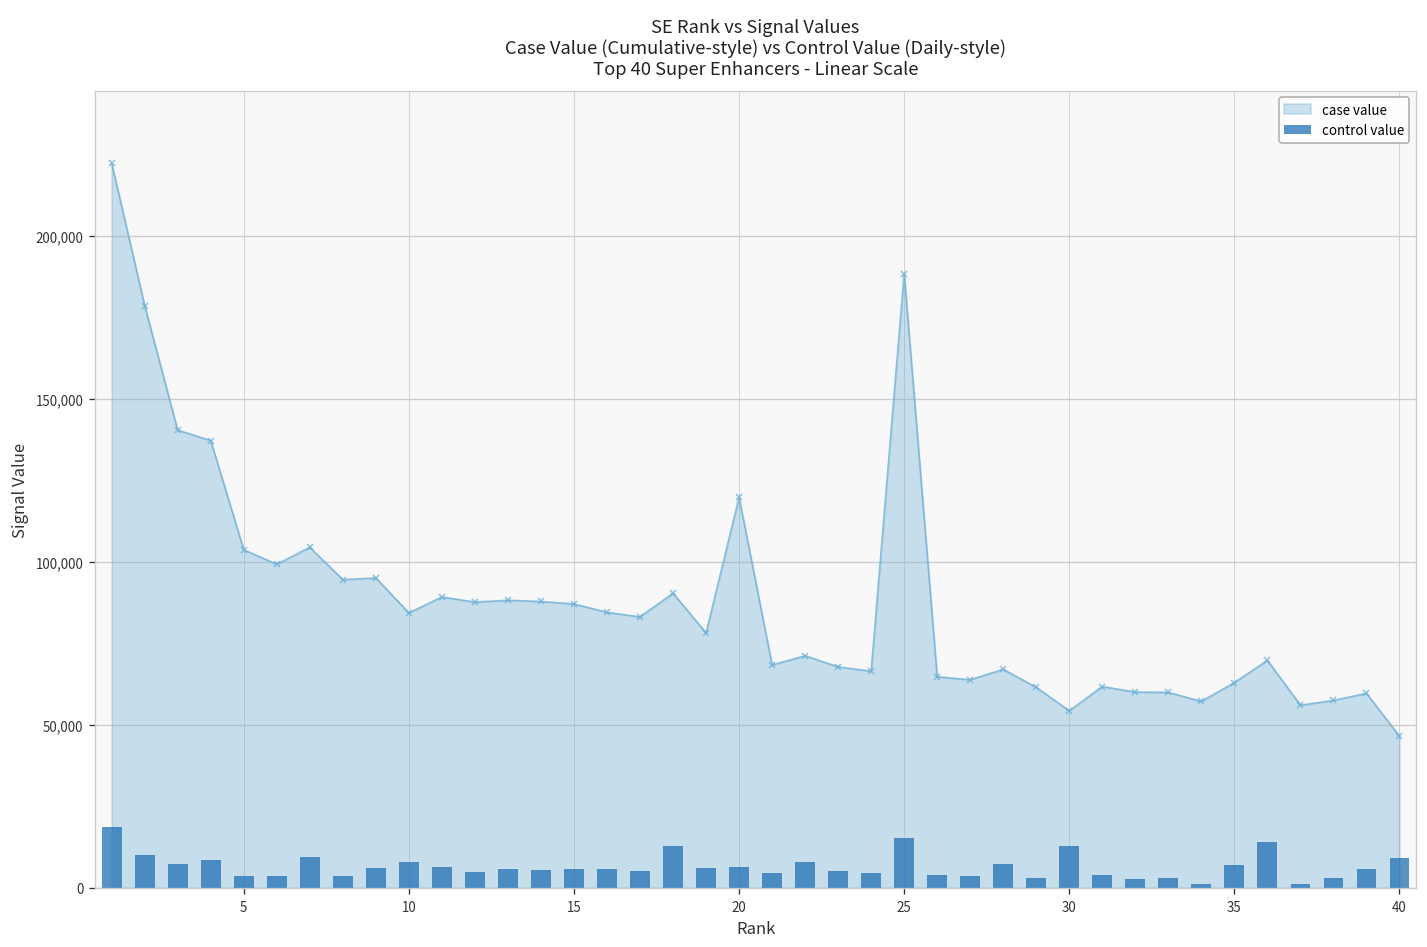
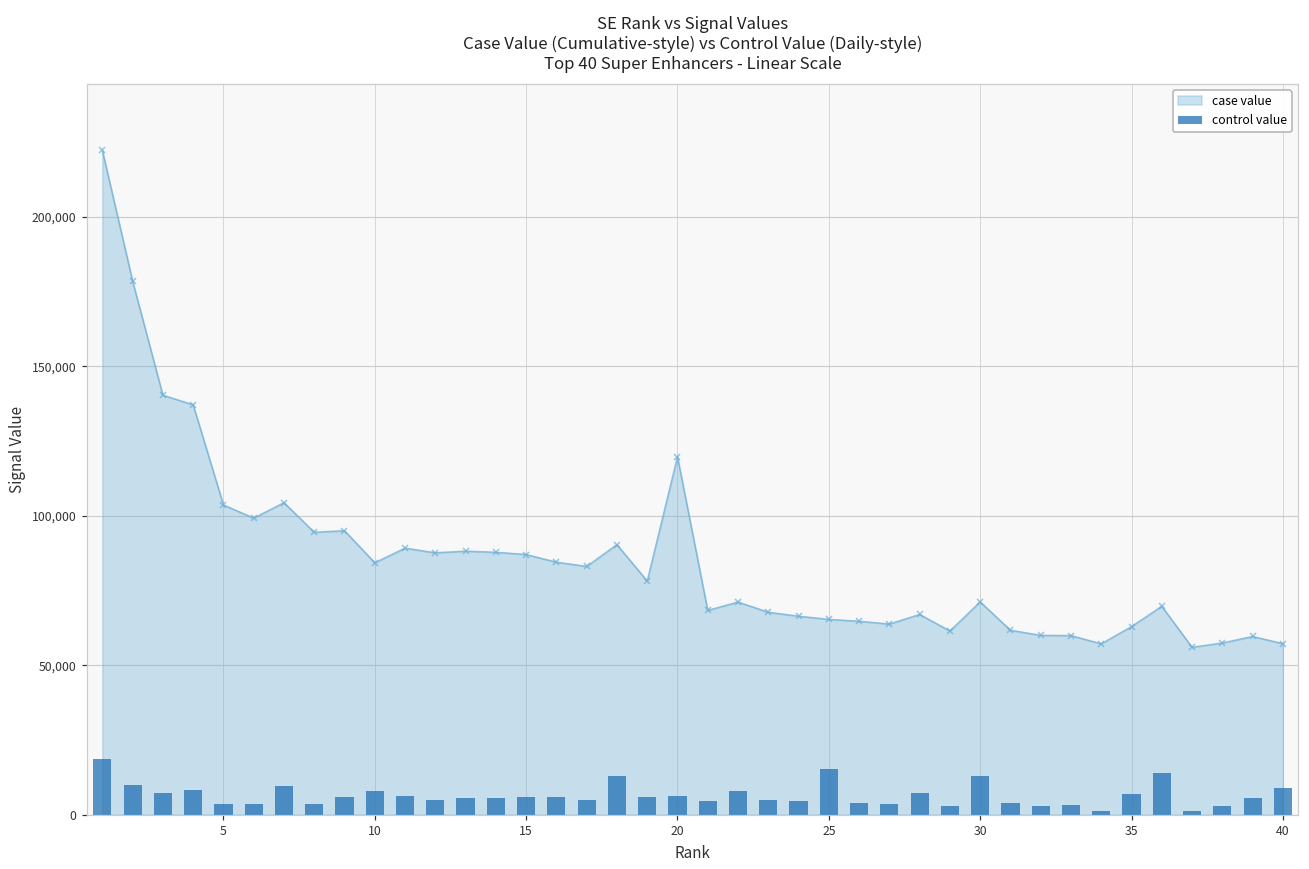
case value, 25: 188,000 -> 65,000
case value, 30: 54,000 -> 71,000
case value, 40: 47,000 -> 57,000
